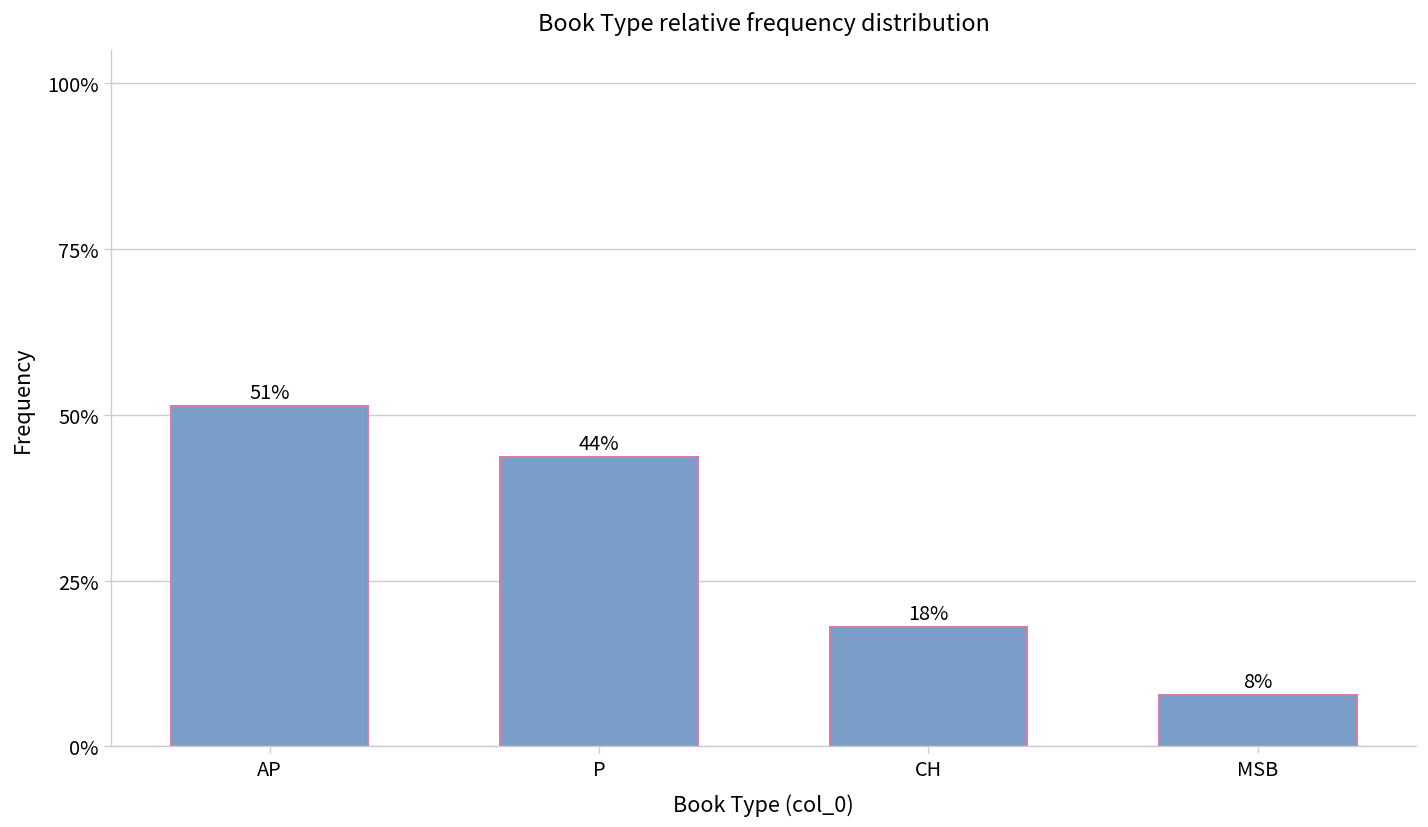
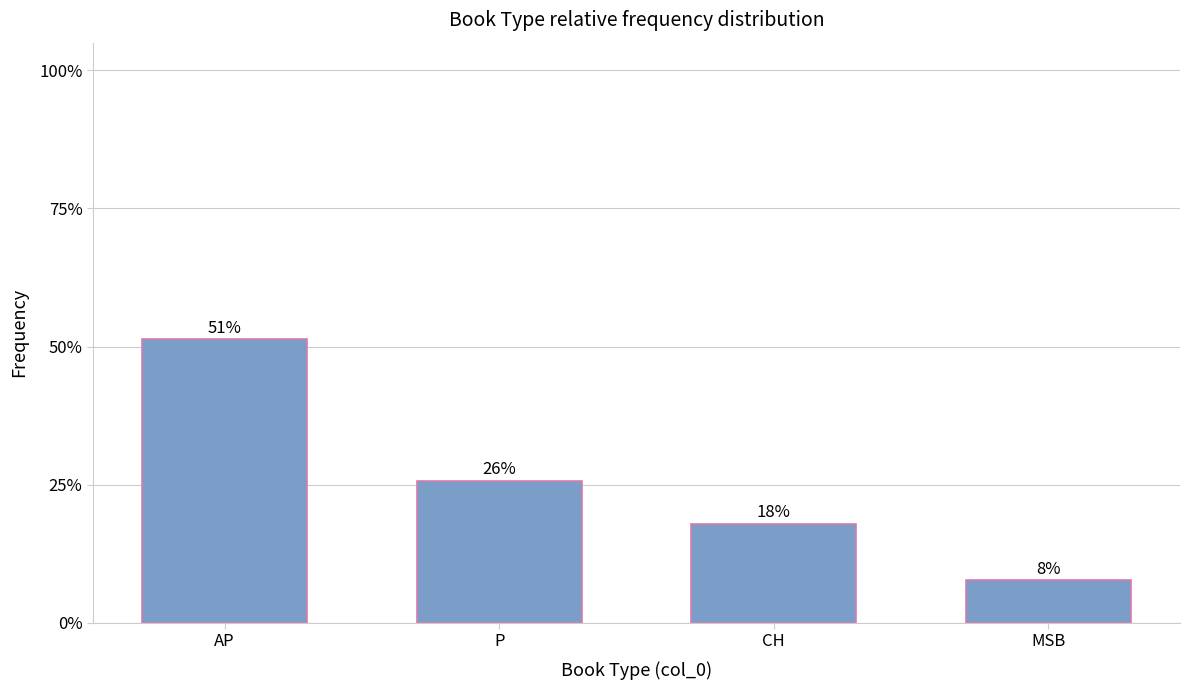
P: 44% -> 26%
